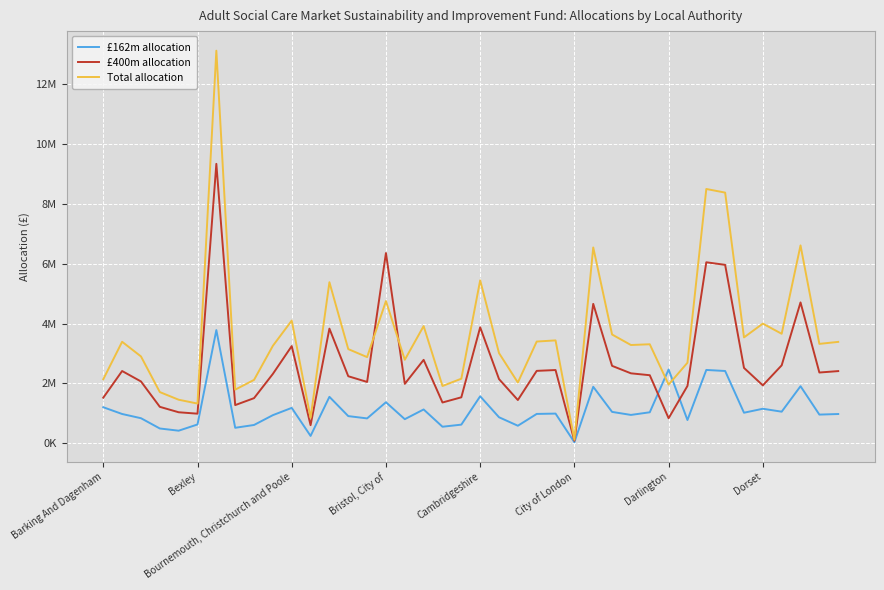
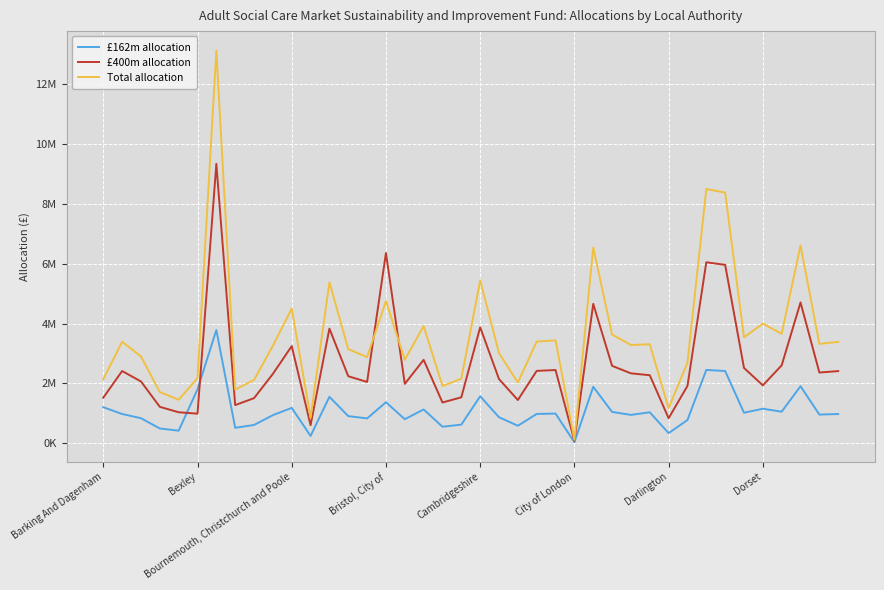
£162m allocation, Bexley: 600000 -> 1800000
Total allocation, Bexley: 1300000 -> 2200000
Total allocation, Bournemouth, Christchurch and Poole: 4100000 -> 4500000
£162m allocation, Darlington: 2500000 -> 300000
Total allocation, Darlington: 2000000 -> 1200000
